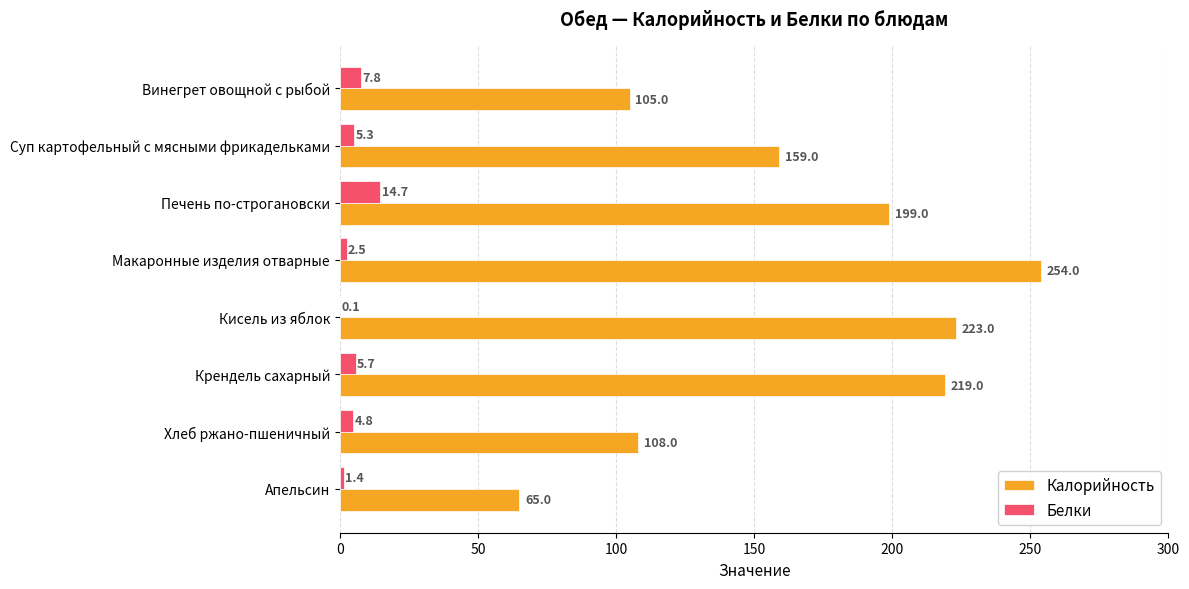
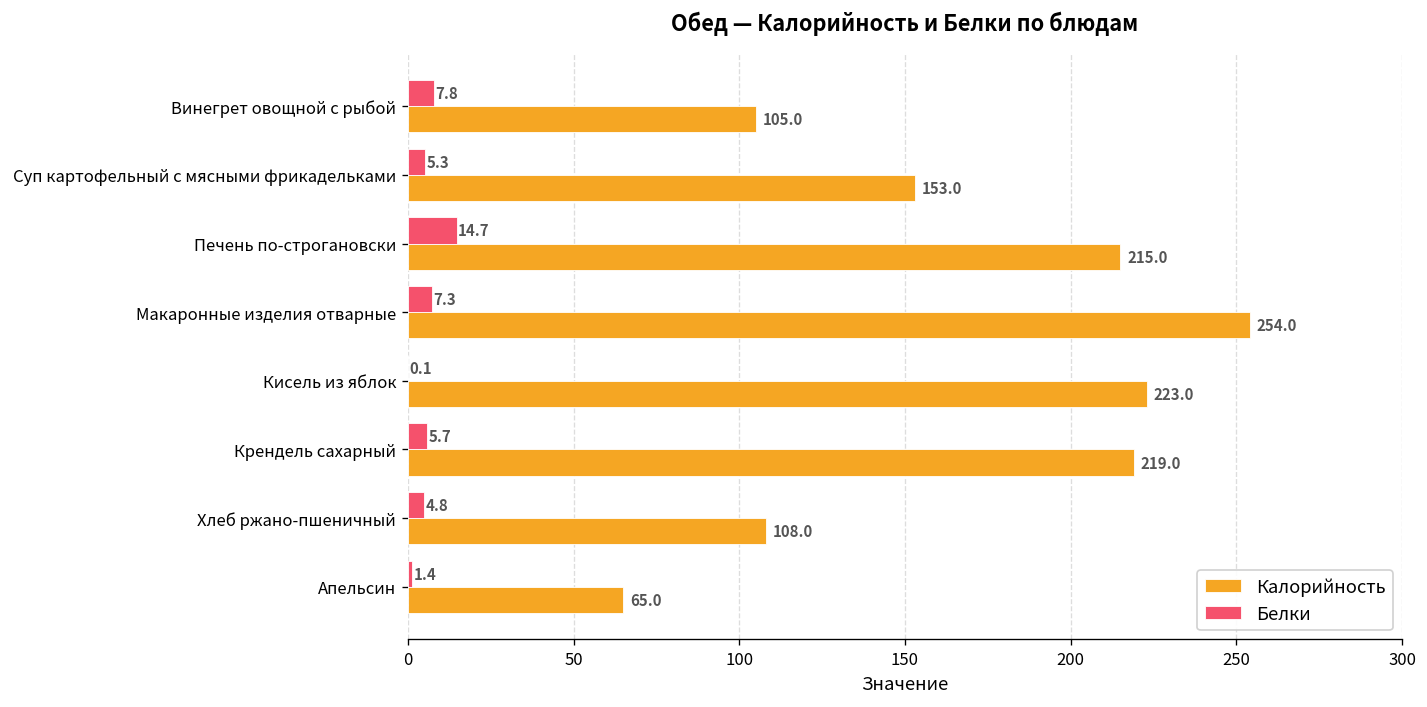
Калорийность, Суп картофельный с мясными фрикадельками: 159.0 -> 153.0
Калорийность, Печень по-строгановски: 199.0 -> 215.0
Белки, Макаронные изделия отварные: 2.5 -> 7.3
